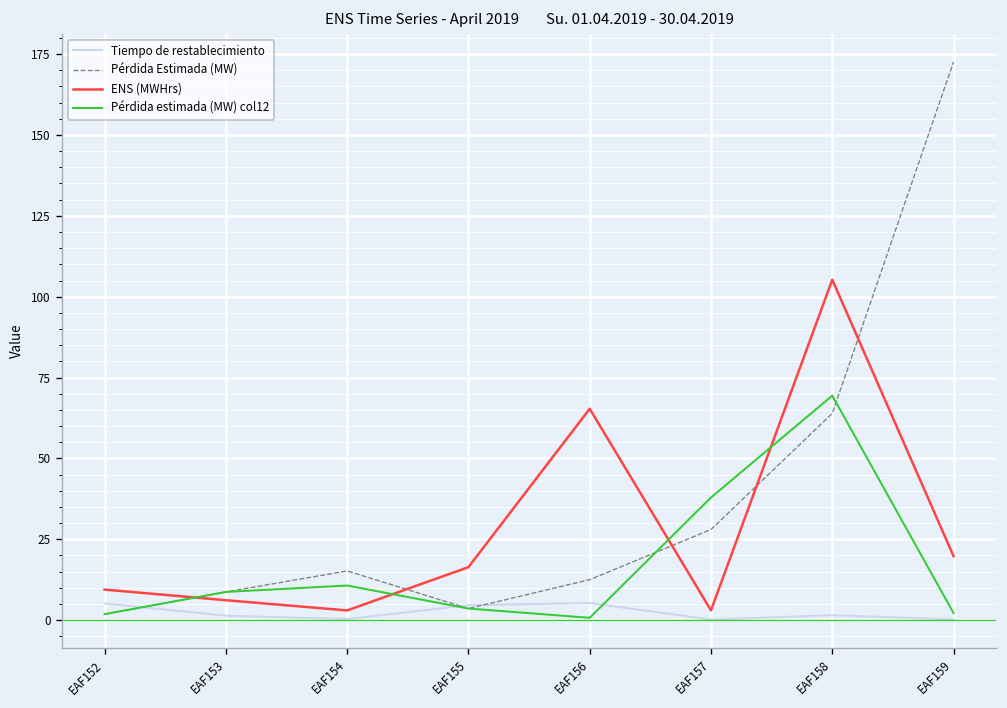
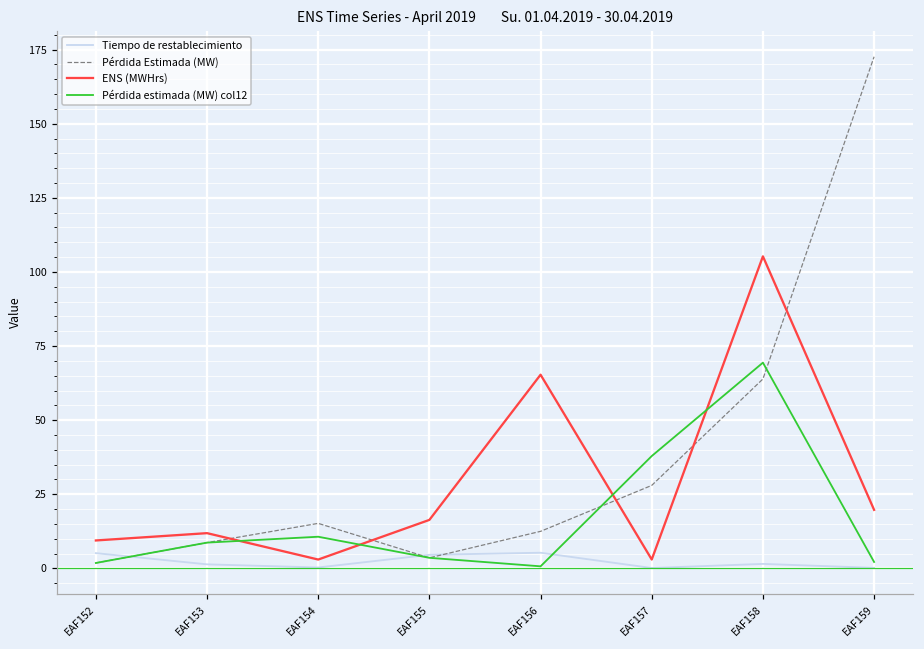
ENS (MWHrs), EAF153: 6 -> 12
